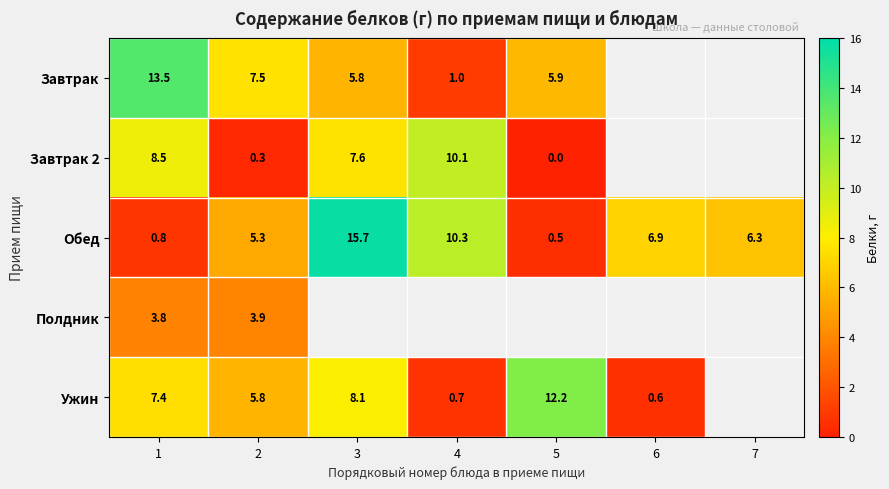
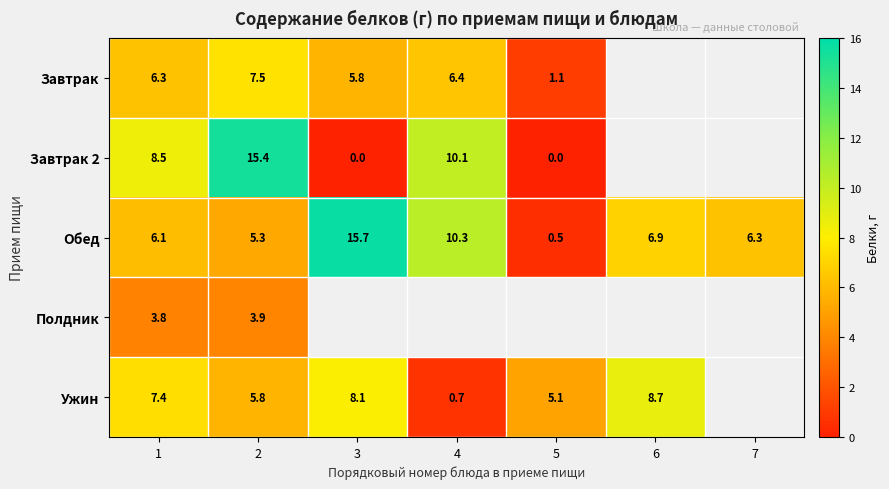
Завтрак, 1: 13.5 -> 6.3
Завтрак, 4: 1.0 -> 6.4
Завтрак, 5: 5.9 -> 1.1
Завтрак 2, 2: 0.3 -> 15.4
Завтрак 2, 3: 7.6 -> 0.0
Обед, 1: 0.8 -> 6.1
Ужин, 5: 12.2 -> 5.1
Ужин, 6: 0.6 -> 8.7
